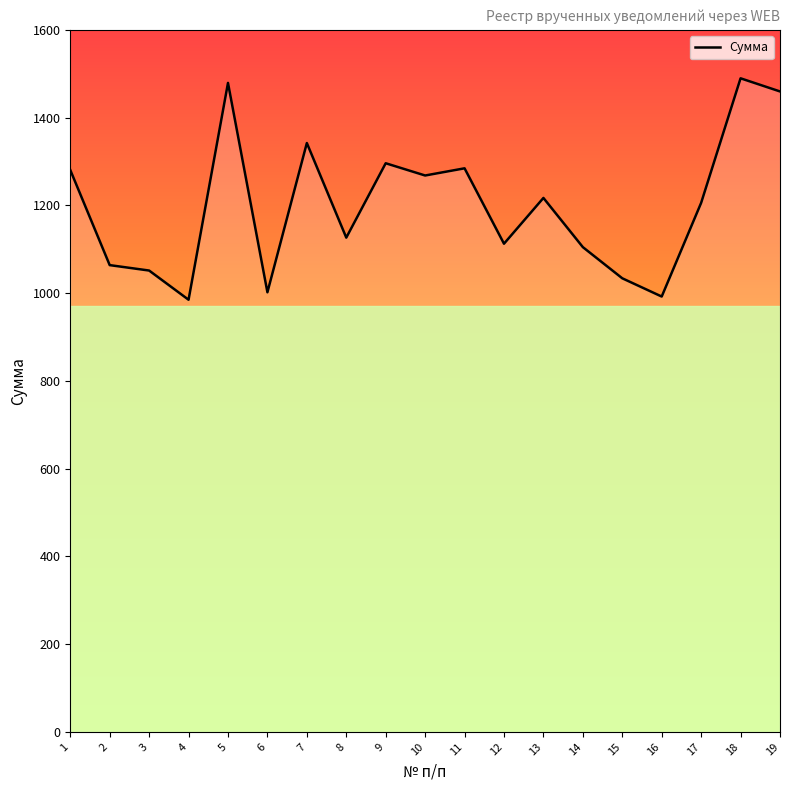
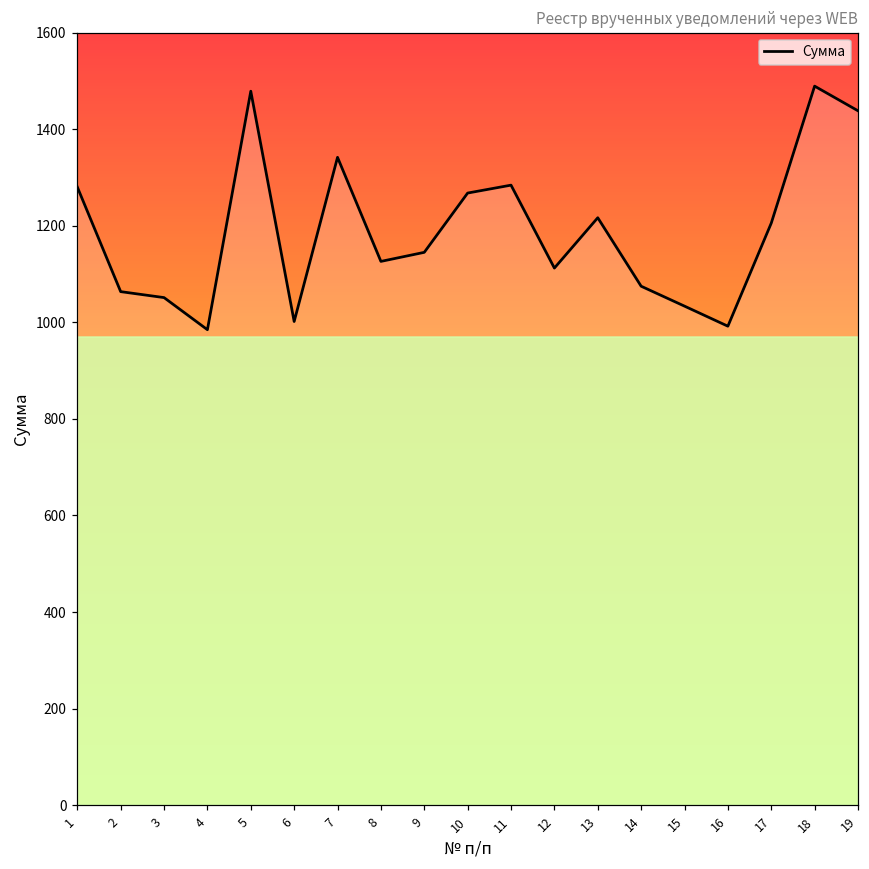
9: 1300 -> 1150
14: 1100 -> 1080
19: 1460 -> 1440
